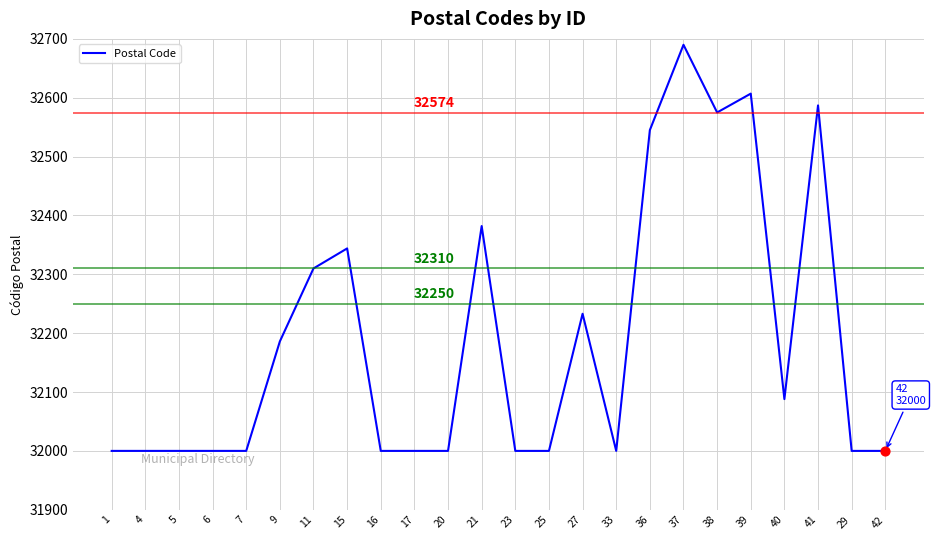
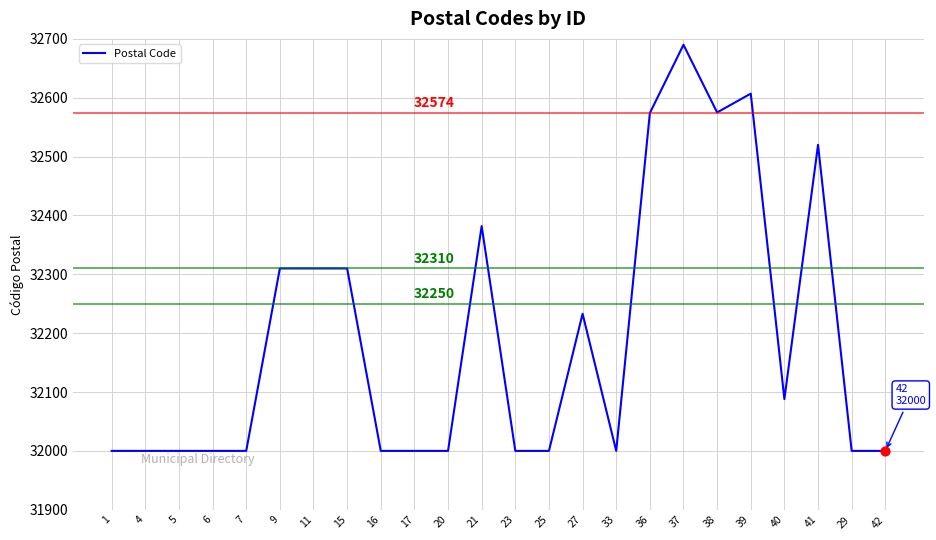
Postal Code, 9: 32190 -> 32310
Postal Code, 15: 32340 -> 32310
Postal Code, 36: 32550 -> 32570
Postal Code, 41: 32590 -> 32520
